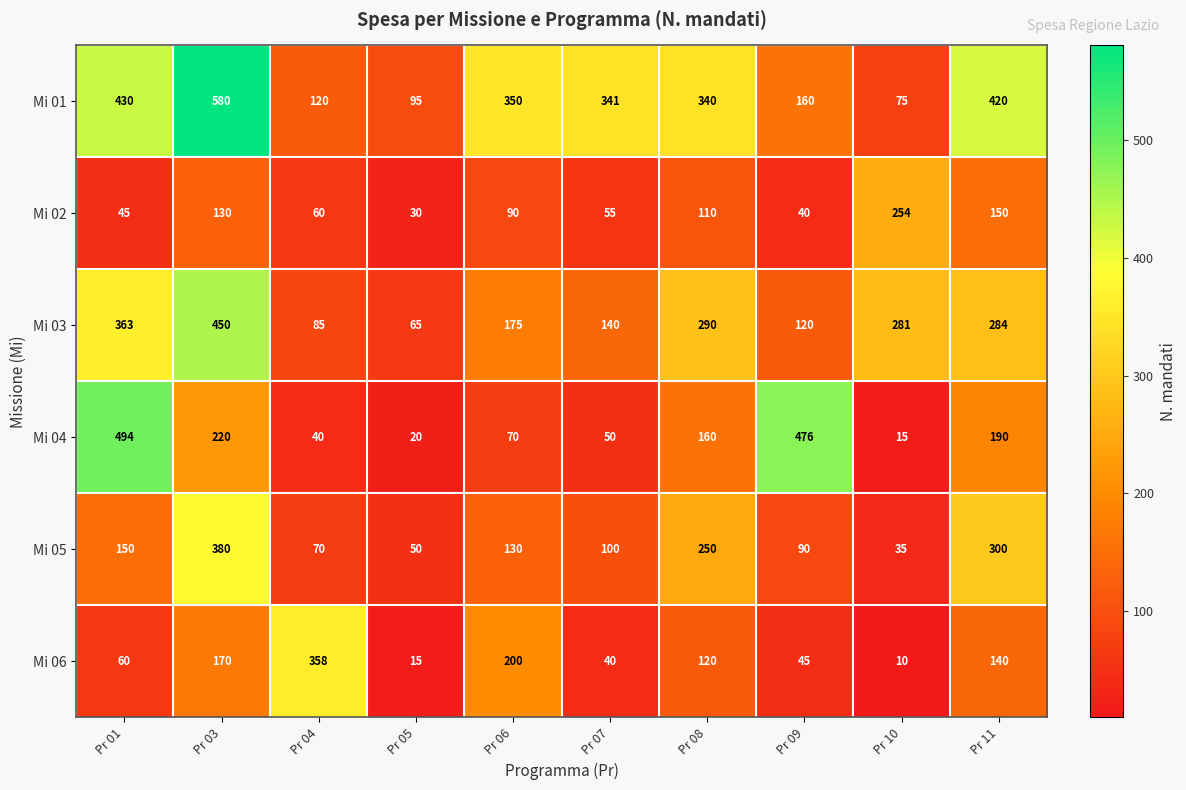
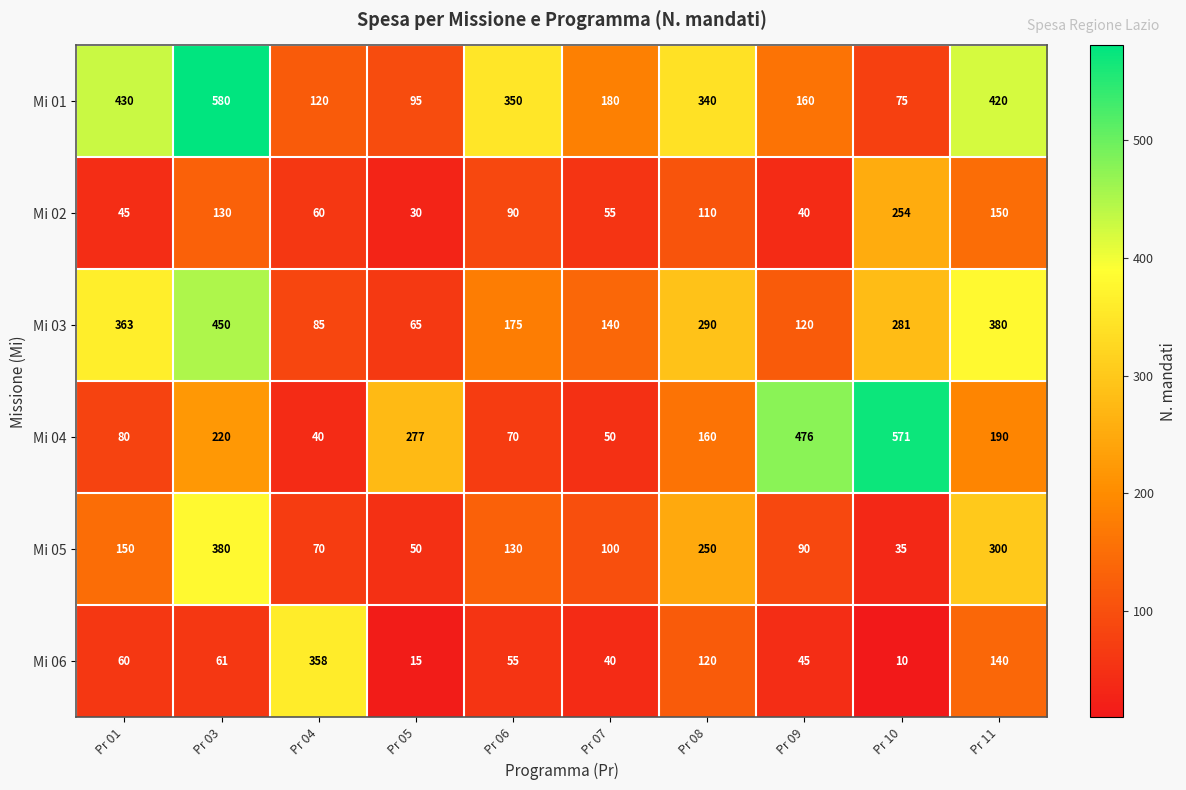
Mi 01, Pr 07: 341 -> 180
Mi 03, Pr 11: 284 -> 380
Mi 04, Pr 01: 494 -> 80
Mi 04, Pr 05: 20 -> 277
Mi 04, Pr 10: 15 -> 571
Mi 06, Pr 03: 170 -> 61
Mi 06, Pr 06: 200 -> 55
